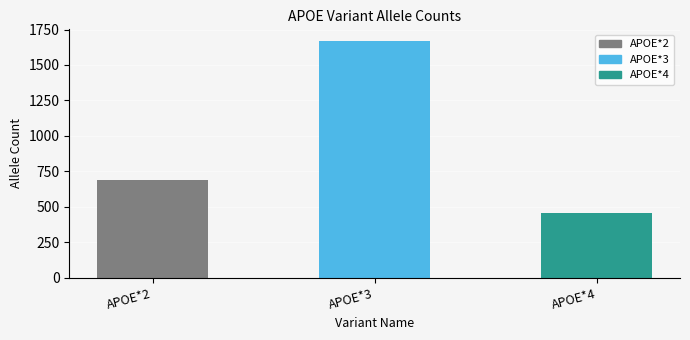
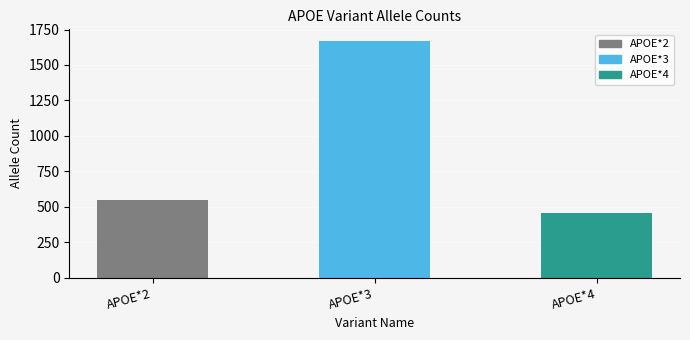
APOE*2: 690 -> 550
